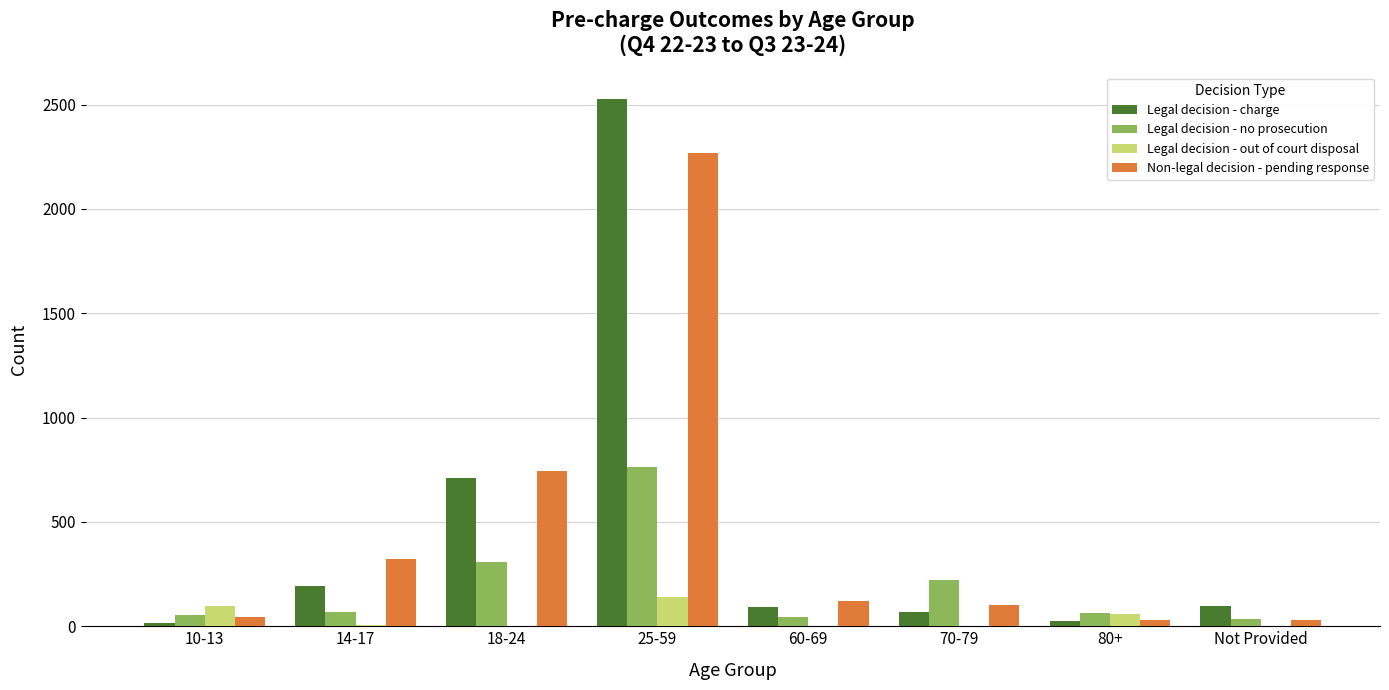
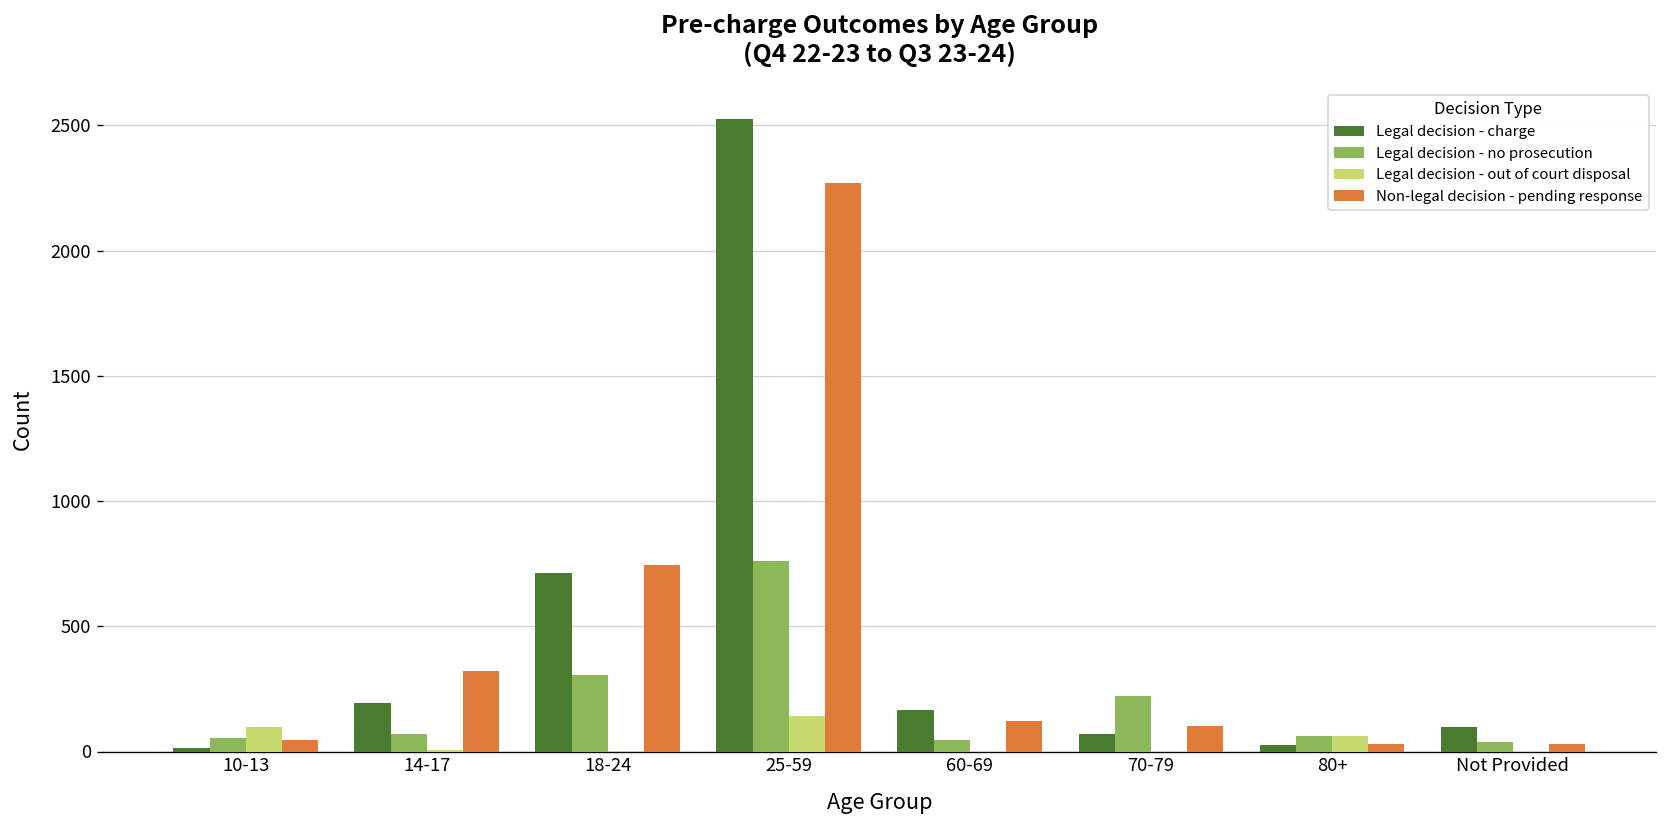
Legal decision - charge, 60-69: 90 -> 160
